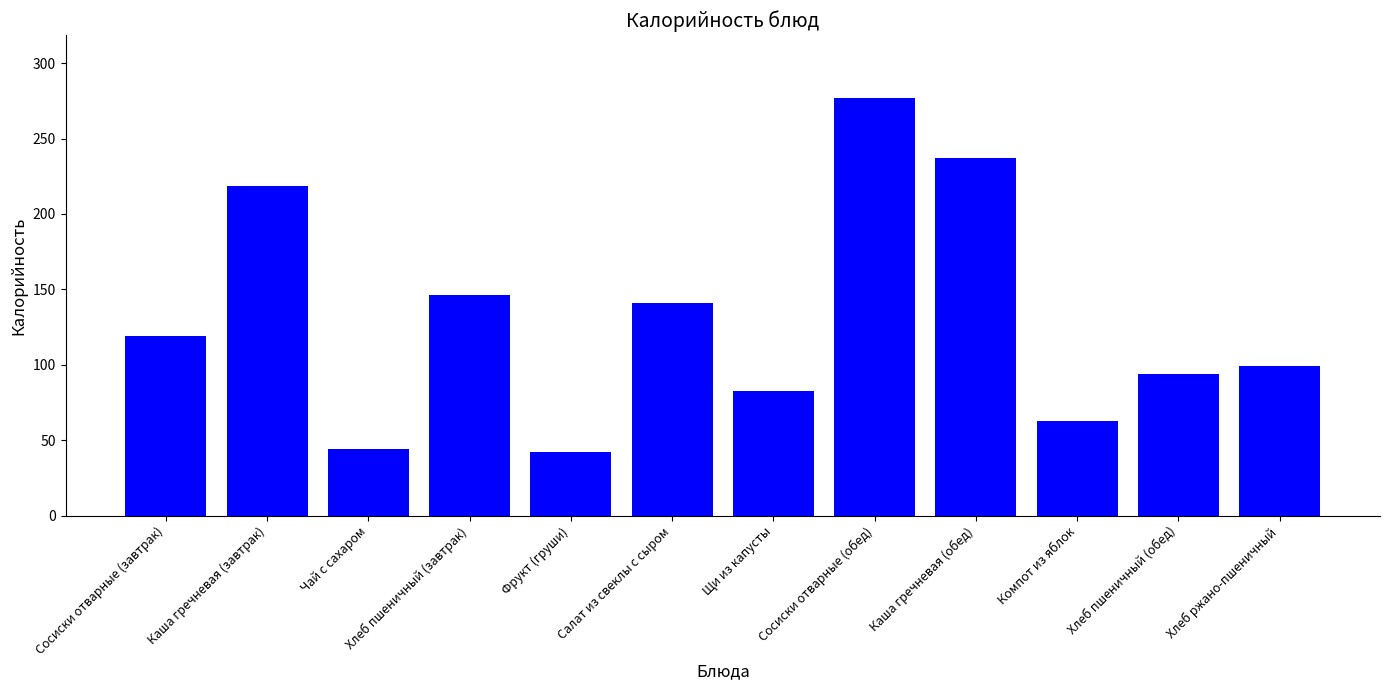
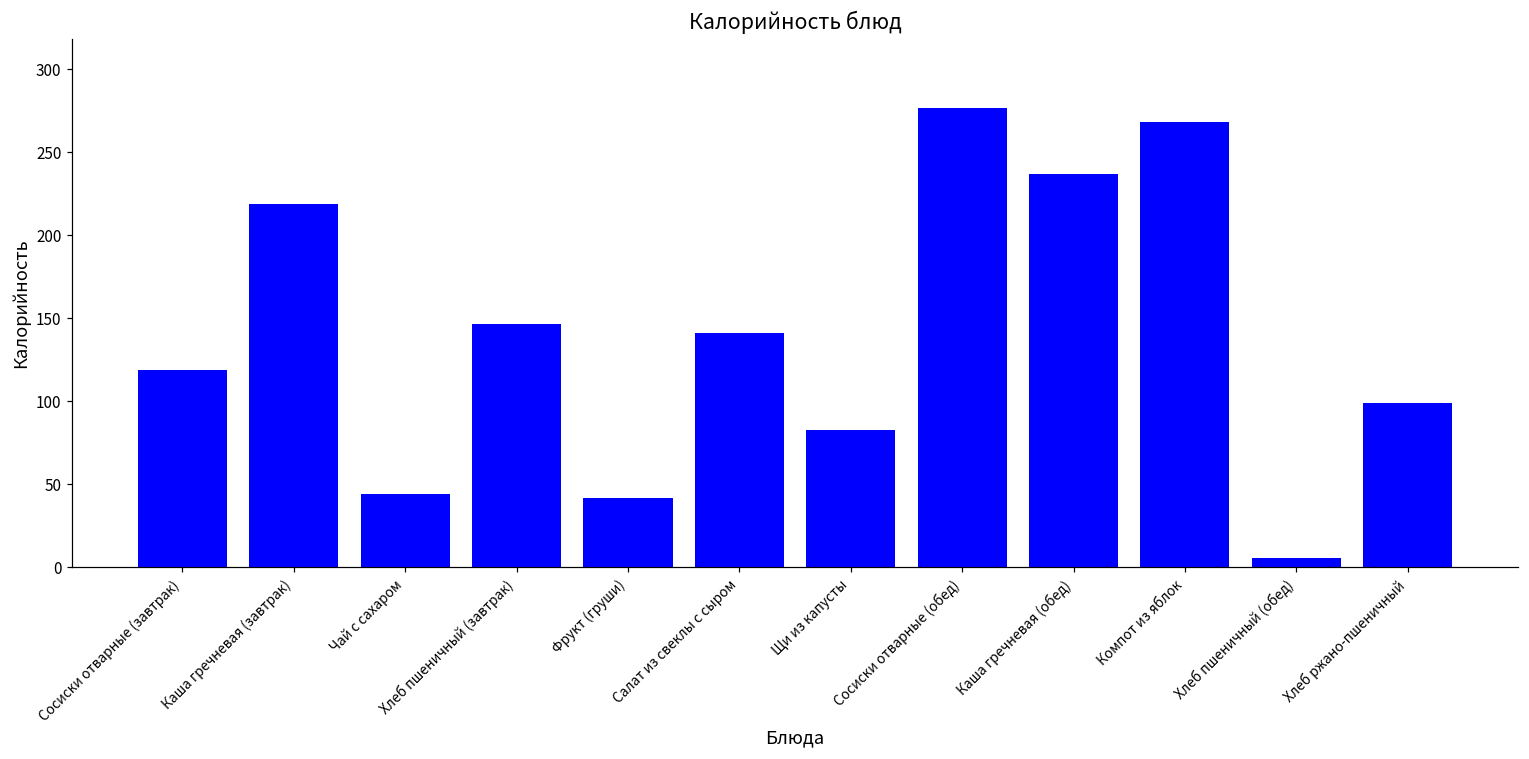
Компот из яблок: 63 -> 268
Хлеб пшеничный (обед): 94 -> 6
